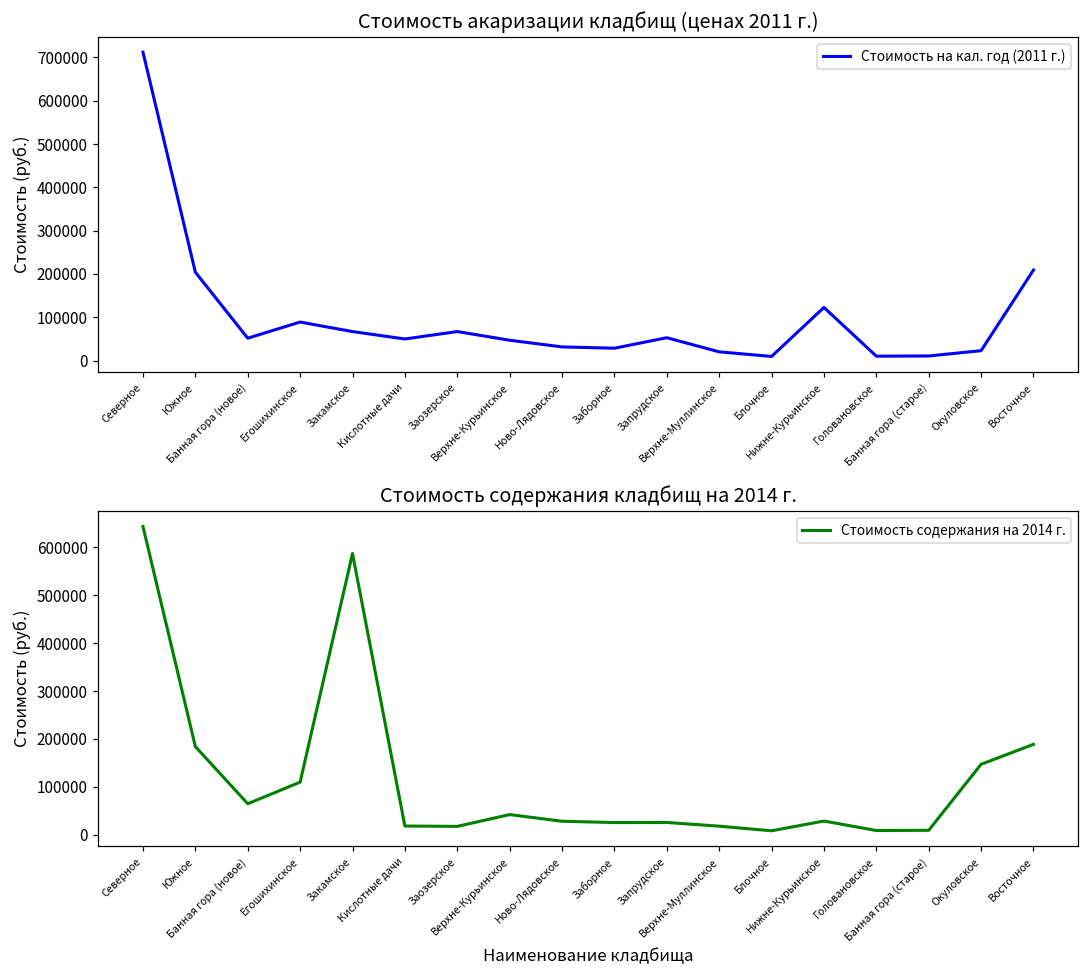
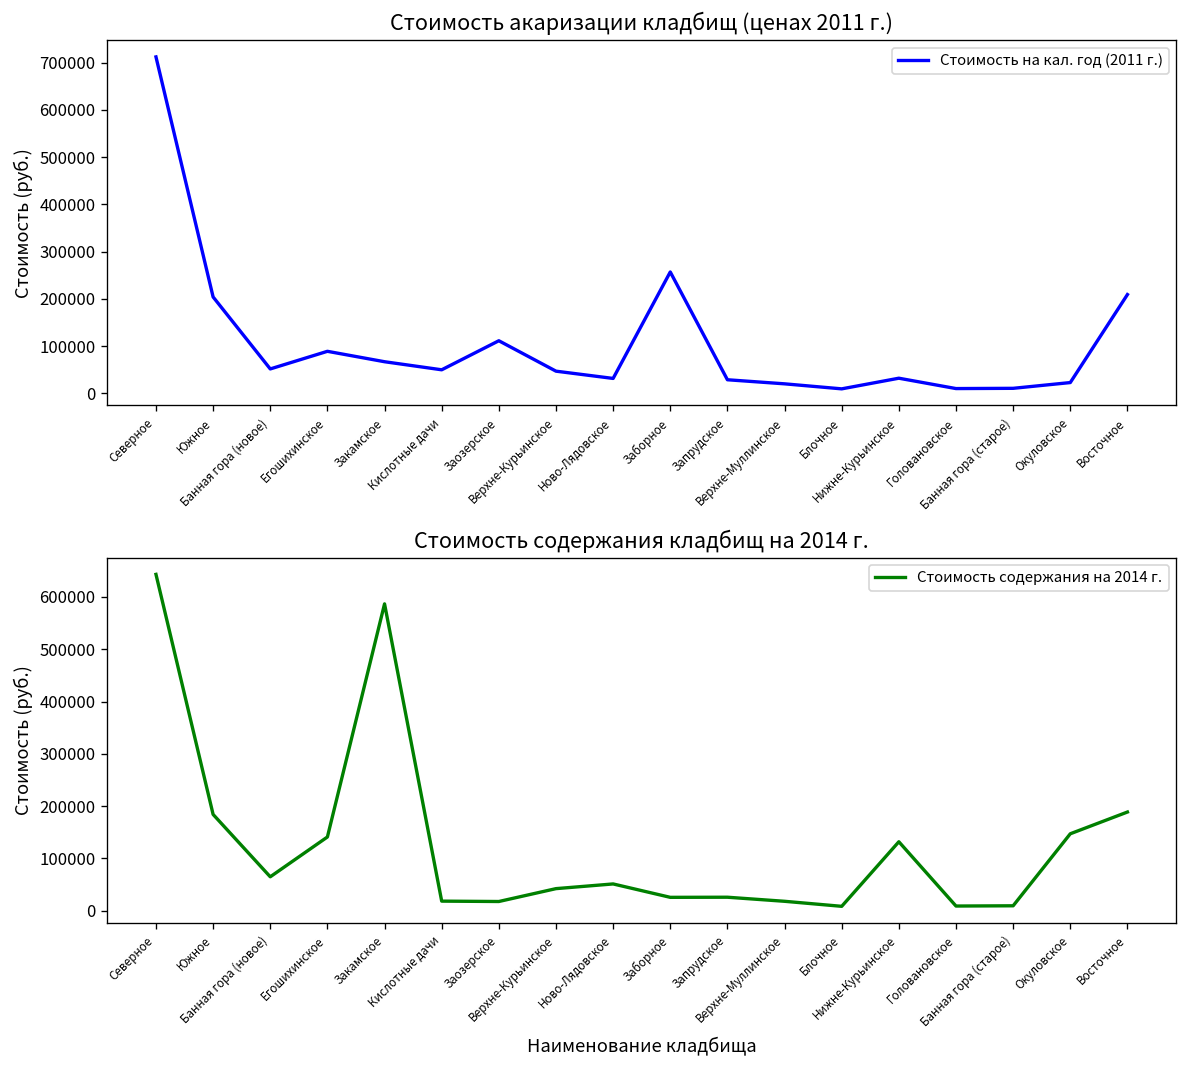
Стоимость акаризации кладбищ (ценах 2011 г.), Заозерское: 70000 -> 110000
Стоимость акаризации кладбищ (ценах 2011 г.), Заборное: 30000 -> 260000
Стоимость акаризации кладбищ (ценах 2011 г.), Запрудское: 50000 -> 30000
Стоимость акаризации кладбищ (ценах 2011 г.), Нижне-Курьинское: 120000 -> 30000
Стоимость содержания кладбищ на 2014 г., Егошихинское: 110000 -> 140000
Стоимость содержания кладбищ на 2014 г., Ново-Лядовское: 30000 -> 50000
Стоимость содержания кладбищ на 2014 г., Нижне-Курьинское: 30000 -> 130000
